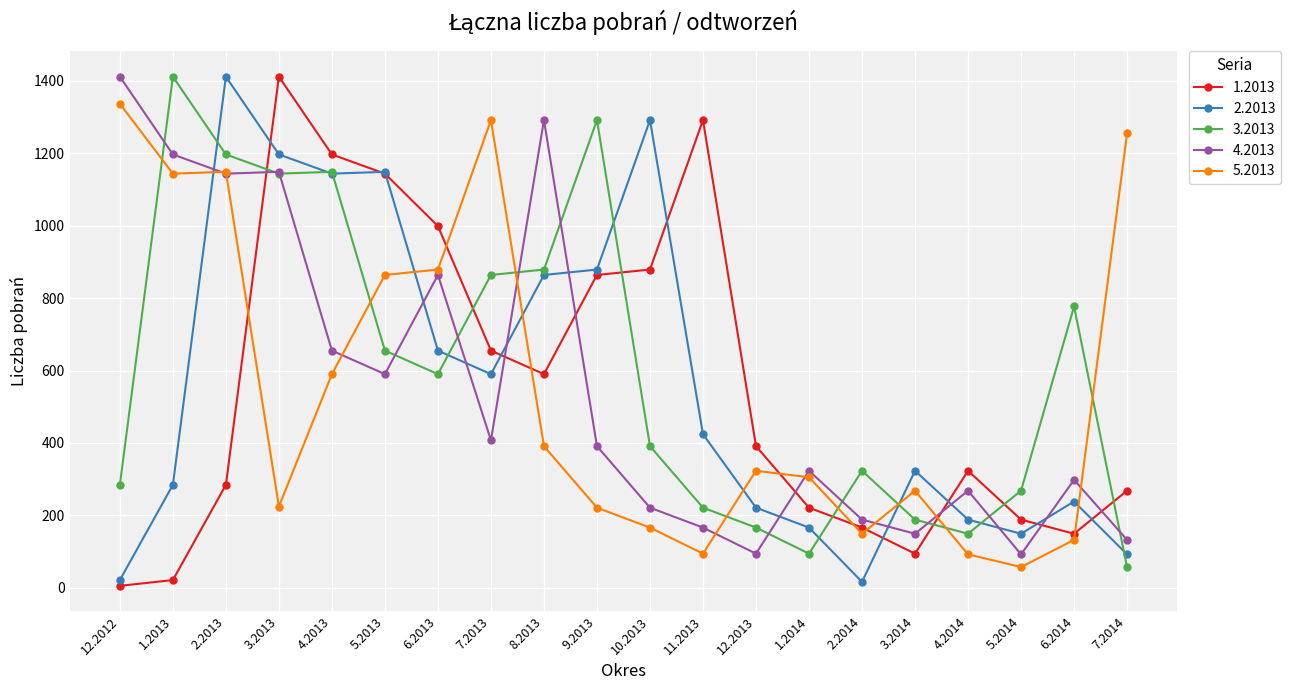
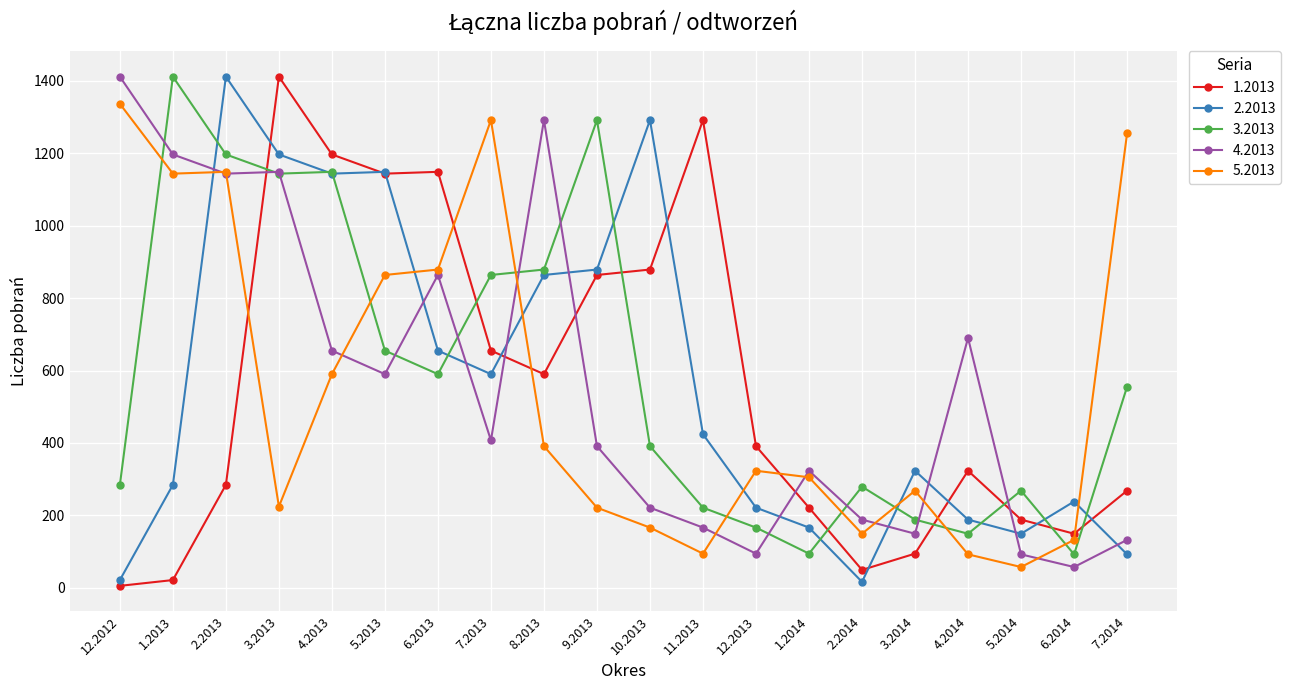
1.2013, 6.2013: 1000 -> 1150
1.2013, 2.2014: 170 -> 50
3.2013, 2.2014: 320 -> 280
4.2013, 4.2014: 270 -> 690
3.2013, 6.2014: 780 -> 90
4.2013, 6.2014: 300 -> 60
3.2013, 7.2014: 60 -> 560
